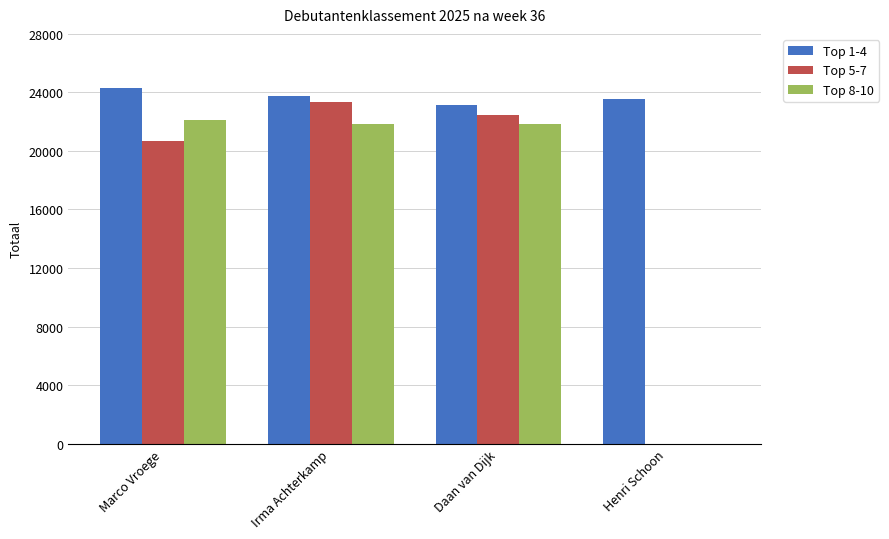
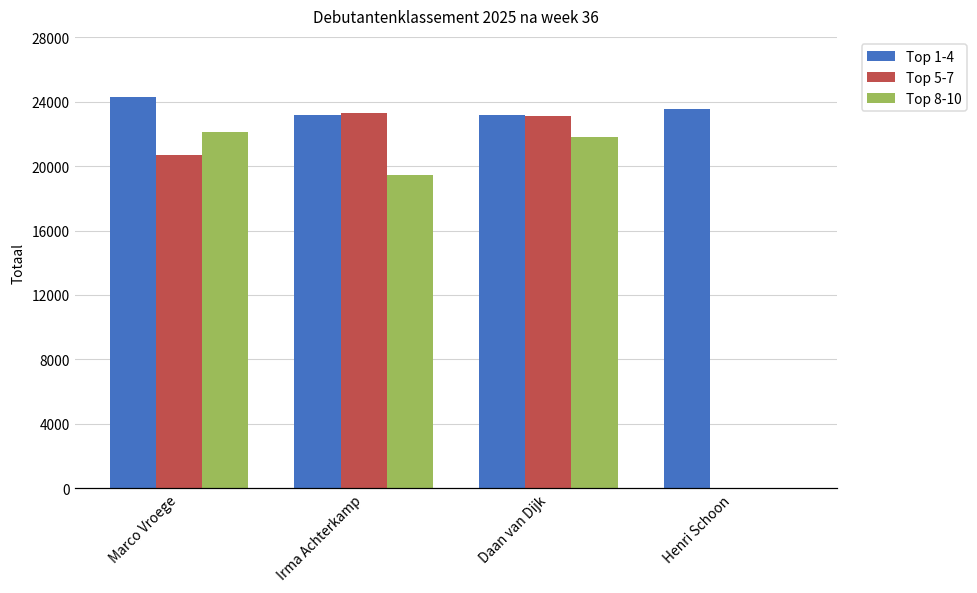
Top 1-4, Irma Achterkamp: 23800 -> 23200
Top 8-10, Irma Achterkamp: 21800 -> 19500
Top 5-7, Daan van Dijk: 22500 -> 23100
